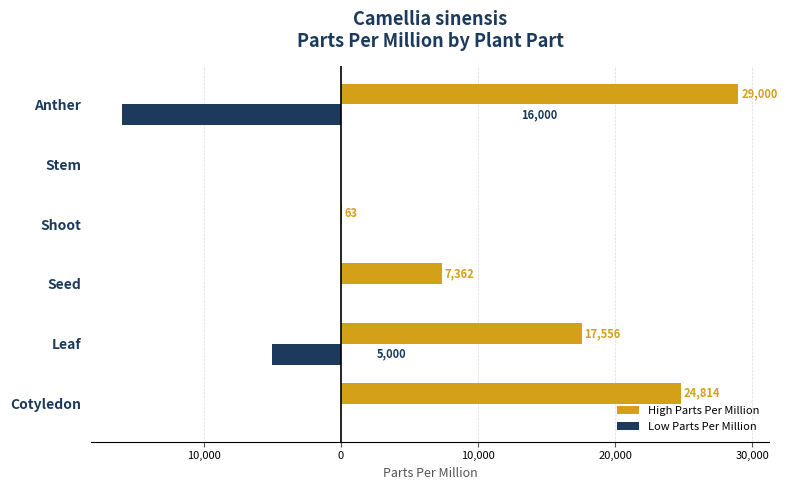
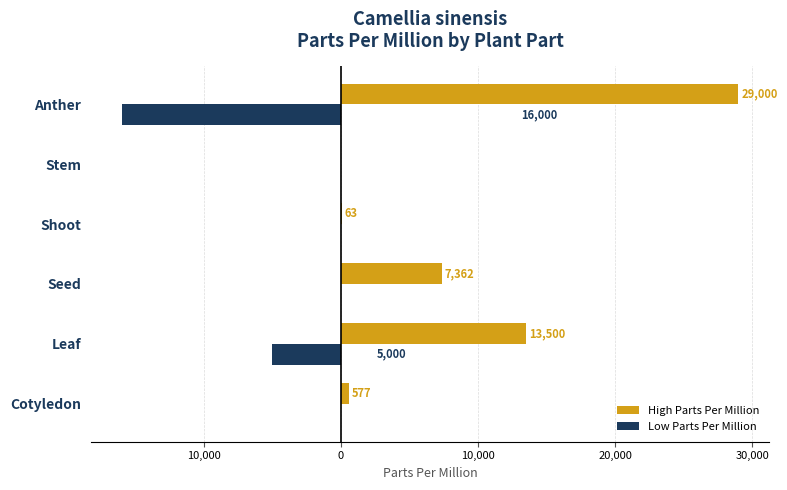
High Parts Per Million, Leaf: 17,556 -> 13,500
High Parts Per Million, Cotyledon: 24,814 -> 577
